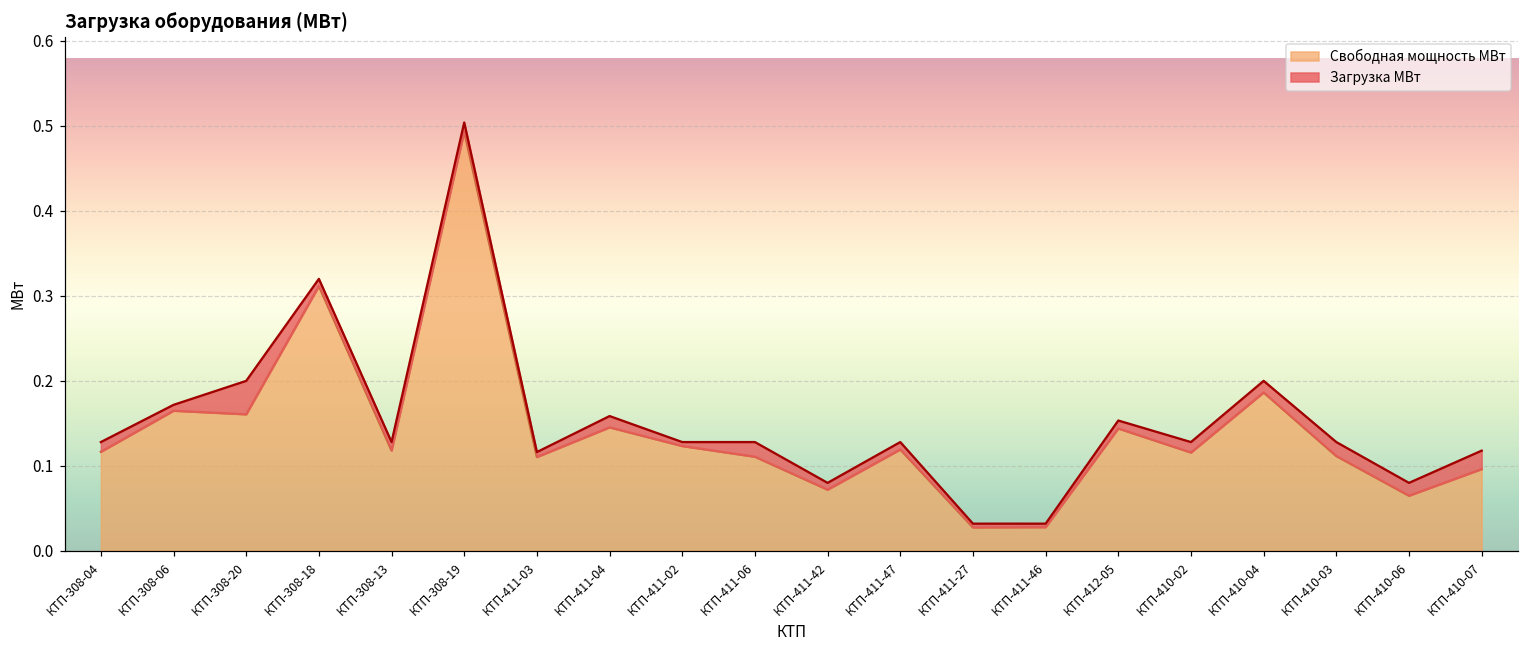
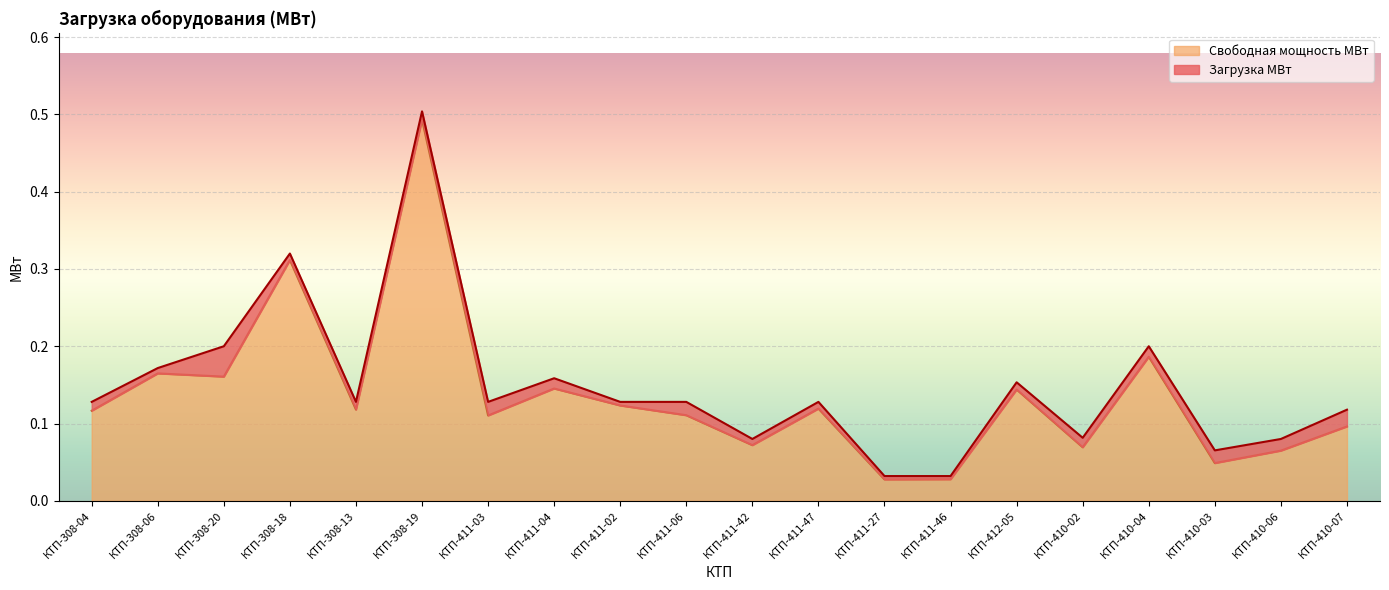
Загрузка МВт, КТП-411-03: 0.01 -> 0.02
Свободная мощность МВт, КТП-410-02: 0.12 -> 0.07
Свободная мощность МВт, КТП-410-03: 0.11 -> 0.05
